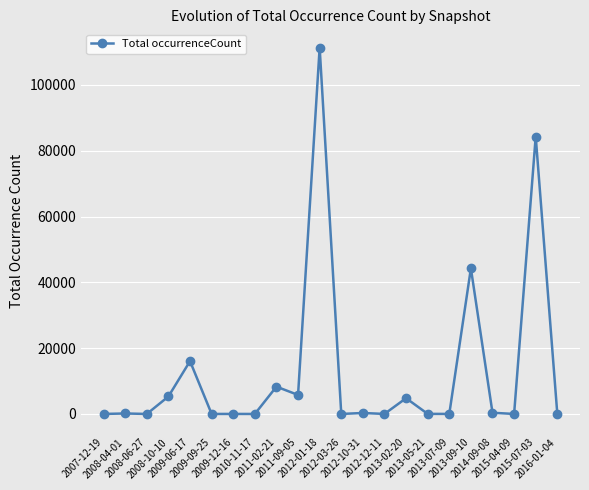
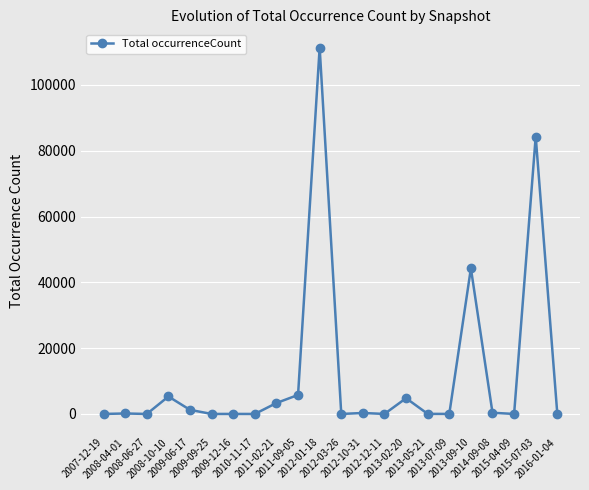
2009-06-17: 16000 -> 1000
2011-02-21: 8000 -> 3000
